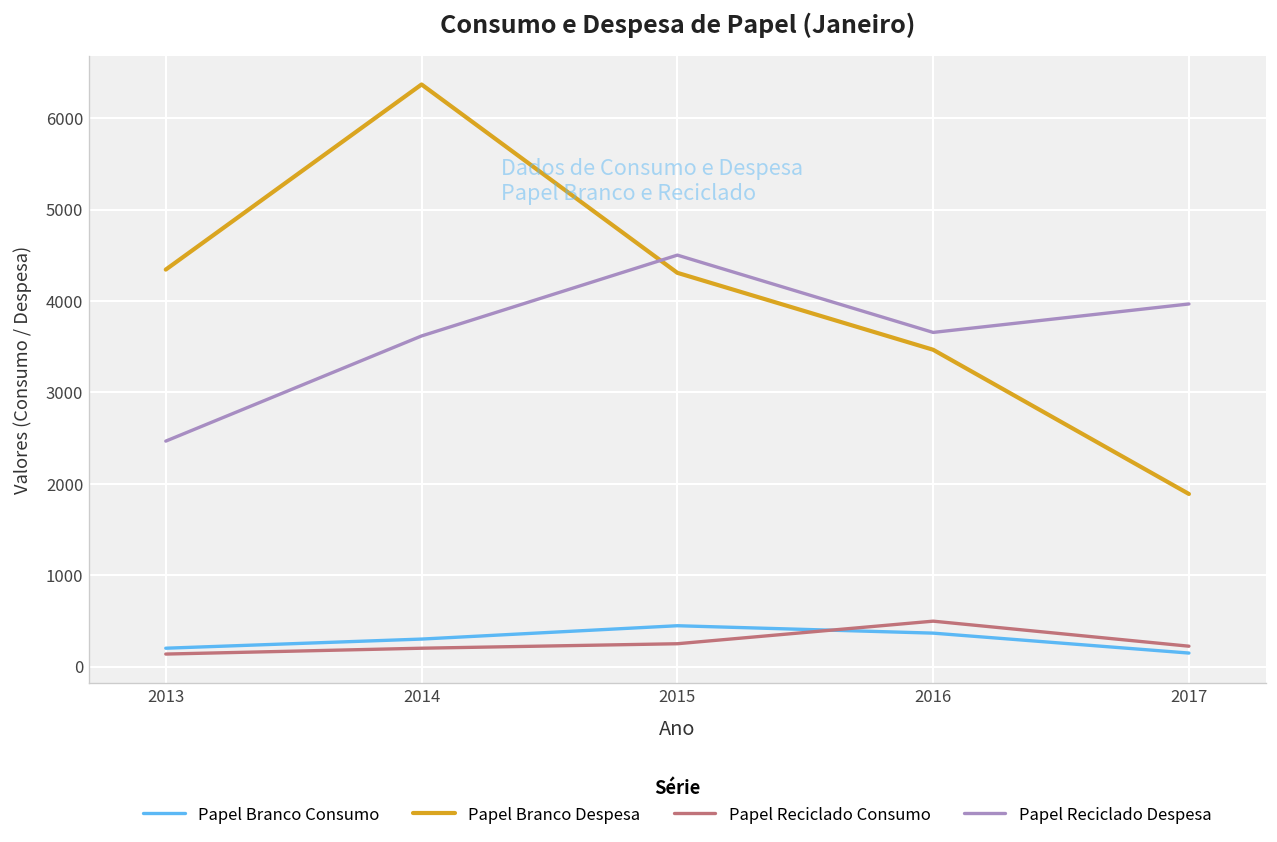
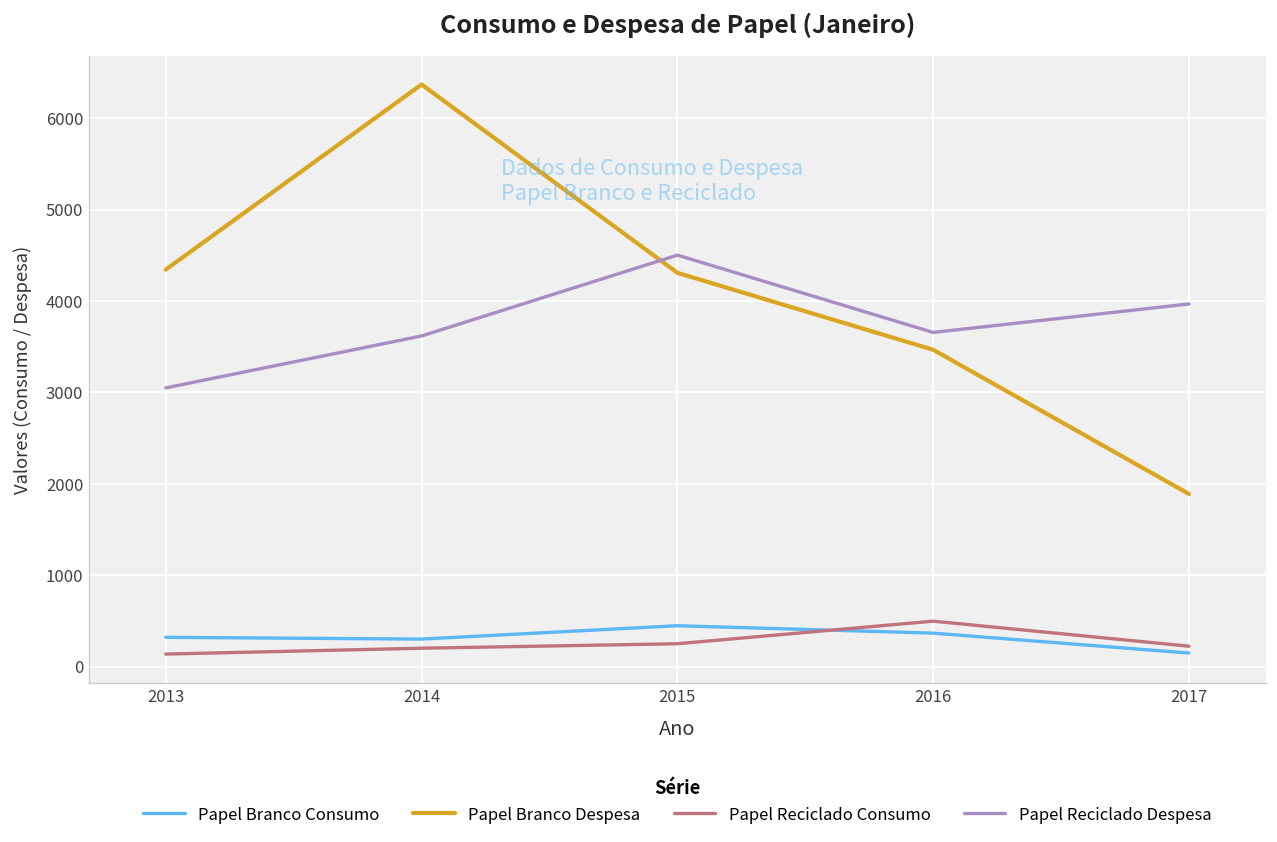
Papel Branco Consumo, 2013: 200 -> 300
Papel Reciclado Despesa, 2013: 2500 -> 3000
